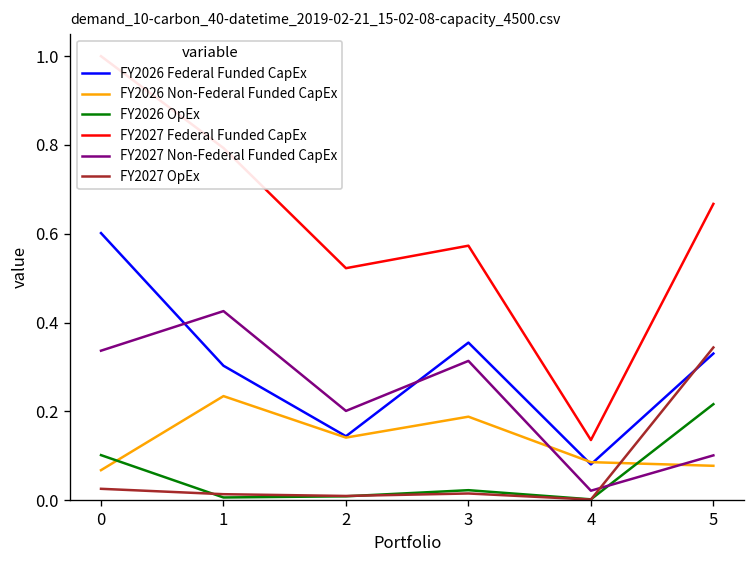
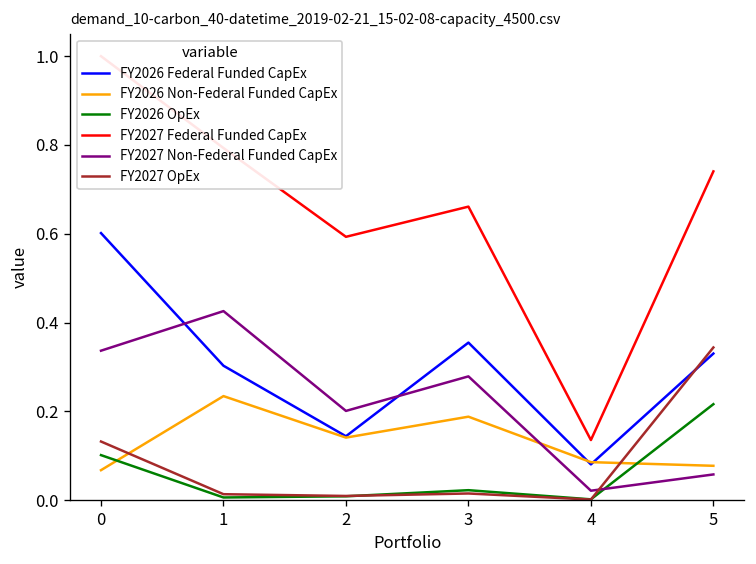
FY2027 OpEx, 0: 0.03 -> 0.13
FY2027 Federal Funded CapEx, 2: 0.52 -> 0.59
FY2027 Federal Funded CapEx, 3: 0.57 -> 0.66
FY2027 Non-Federal Funded CapEx, 3: 0.31 -> 0.28
FY2027 Federal Funded CapEx, 5: 0.67 -> 0.74
FY2027 Non-Federal Funded CapEx, 5: 0.10 -> 0.06
